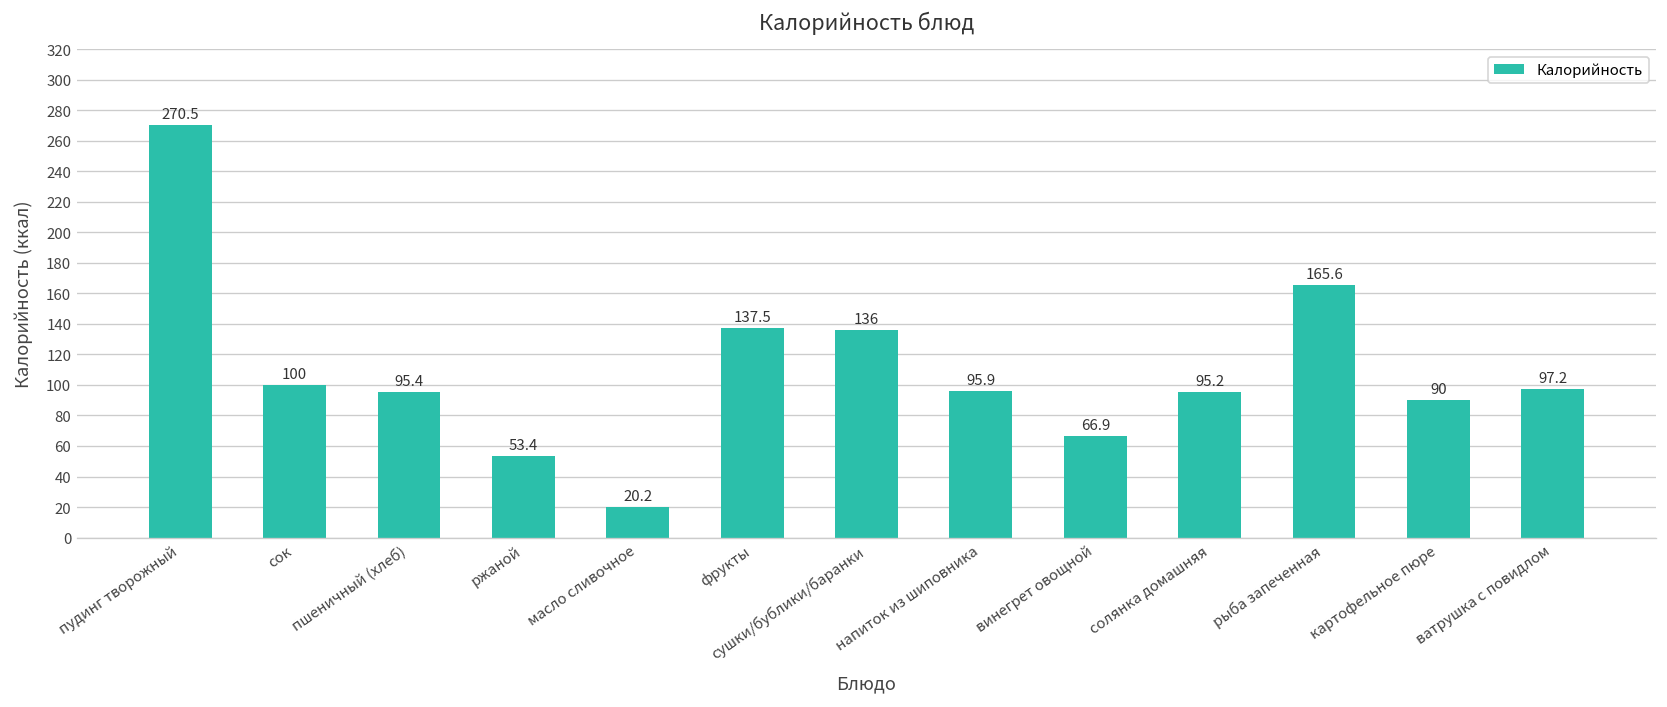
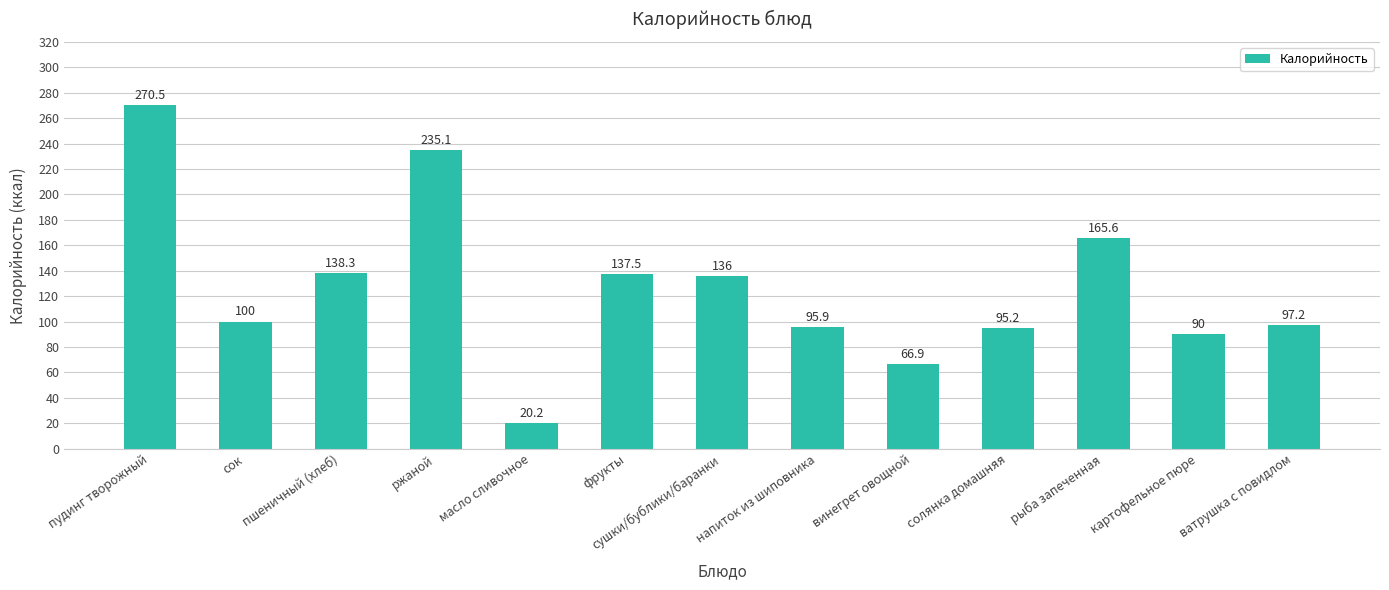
пшеничный (хлеб): 95.4 -> 138.3
ржаной: 53.4 -> 235.1
